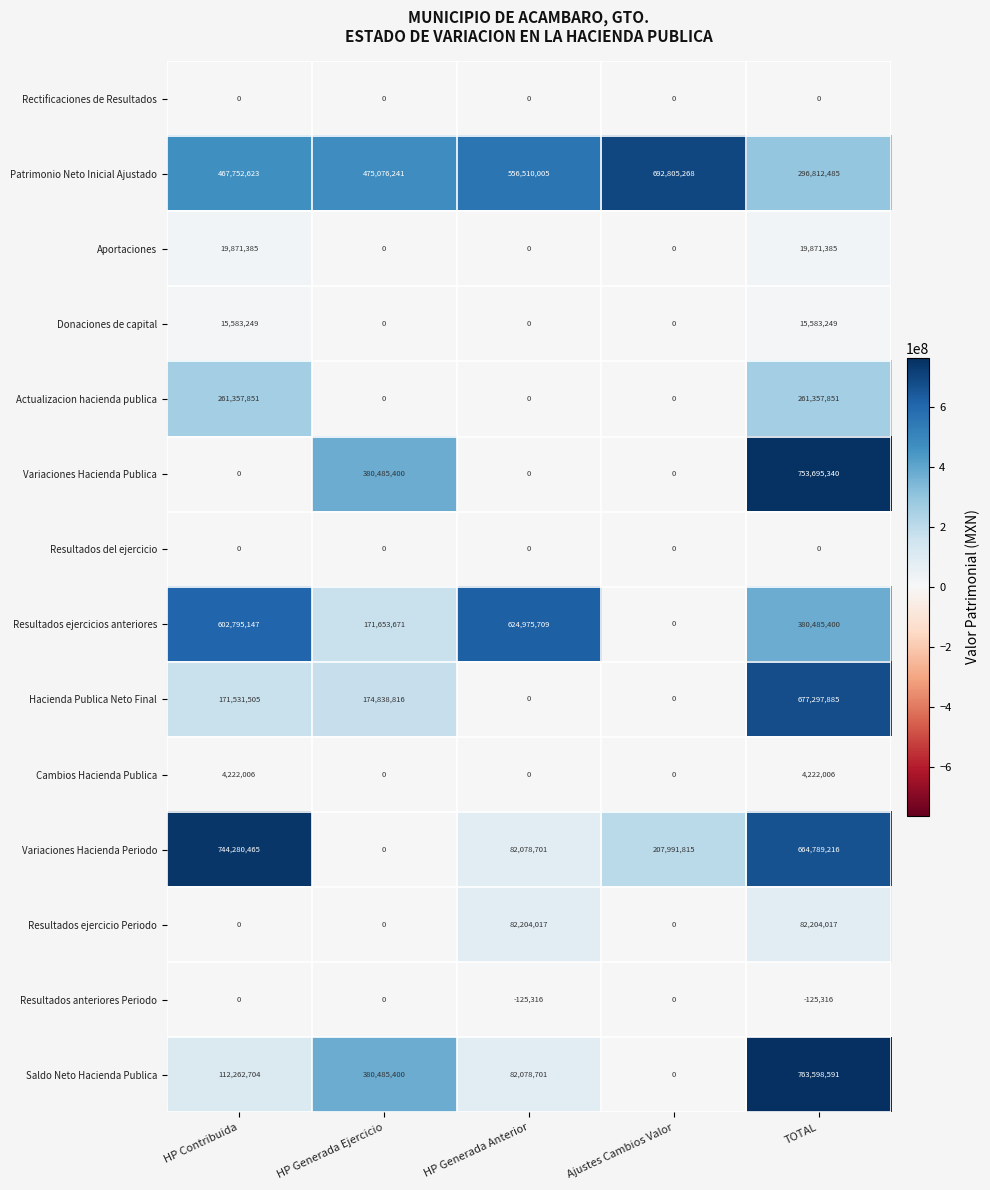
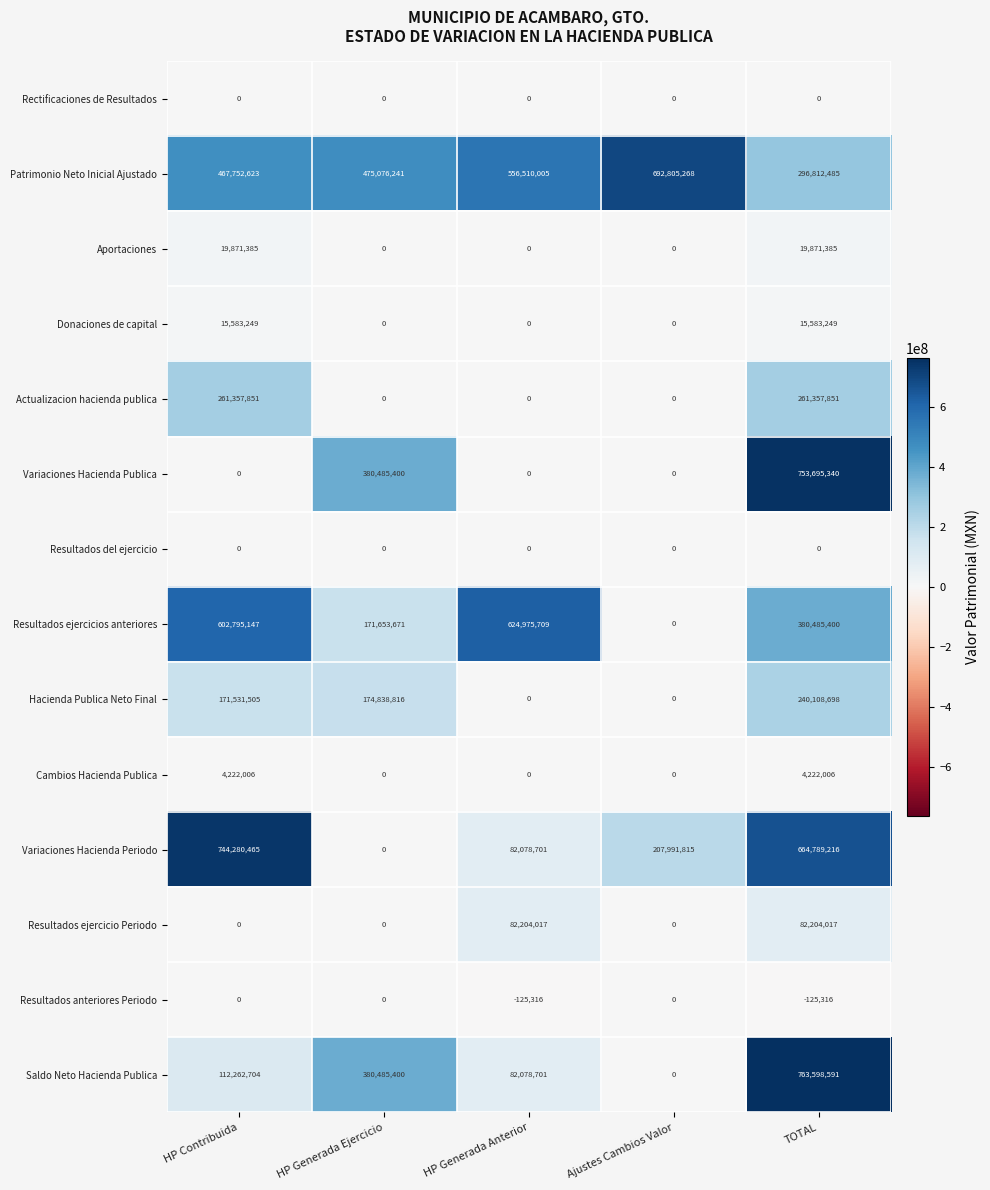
Hacienda Publica Neto Final, TOTAL: 677,297,885 -> 240,108,698
